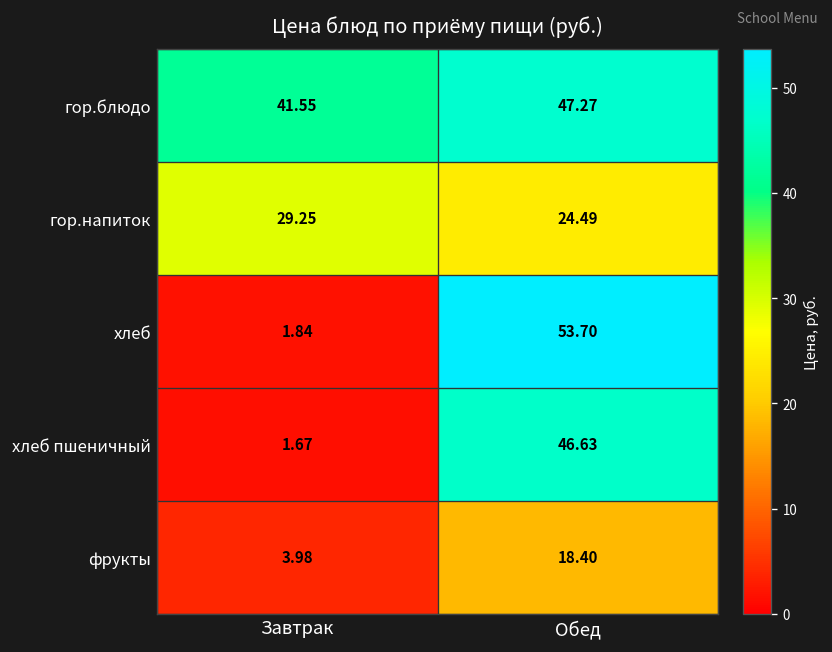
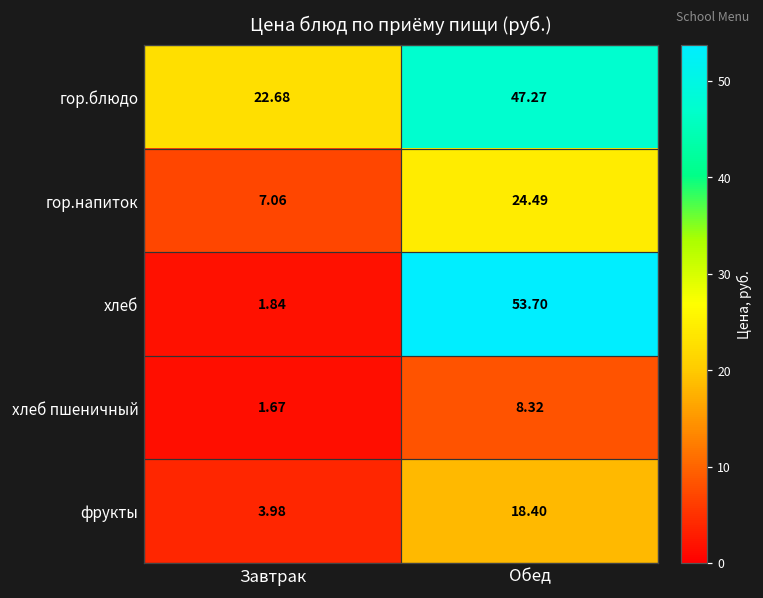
гор.блюдо, Завтрак: 41.55 -> 22.68
гор.напиток, Завтрак: 29.25 -> 7.06
хлеб пшеничный, Обед: 46.63 -> 8.32
